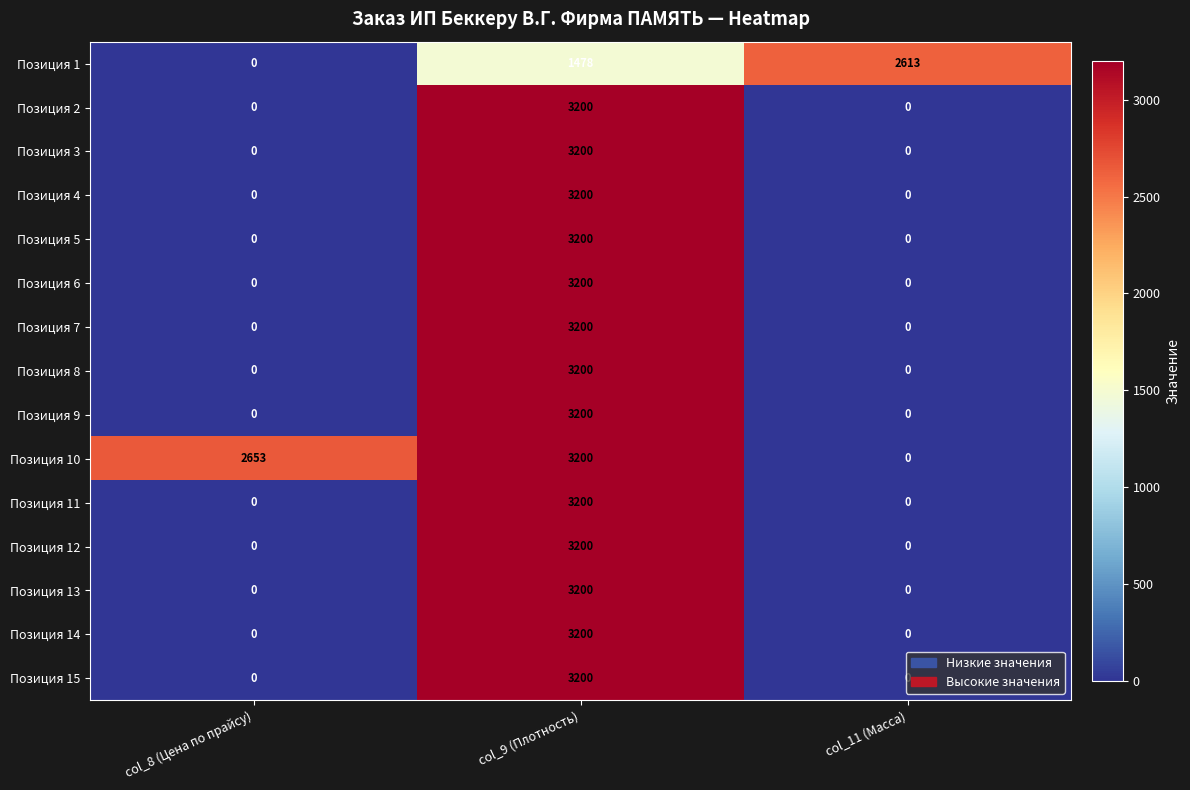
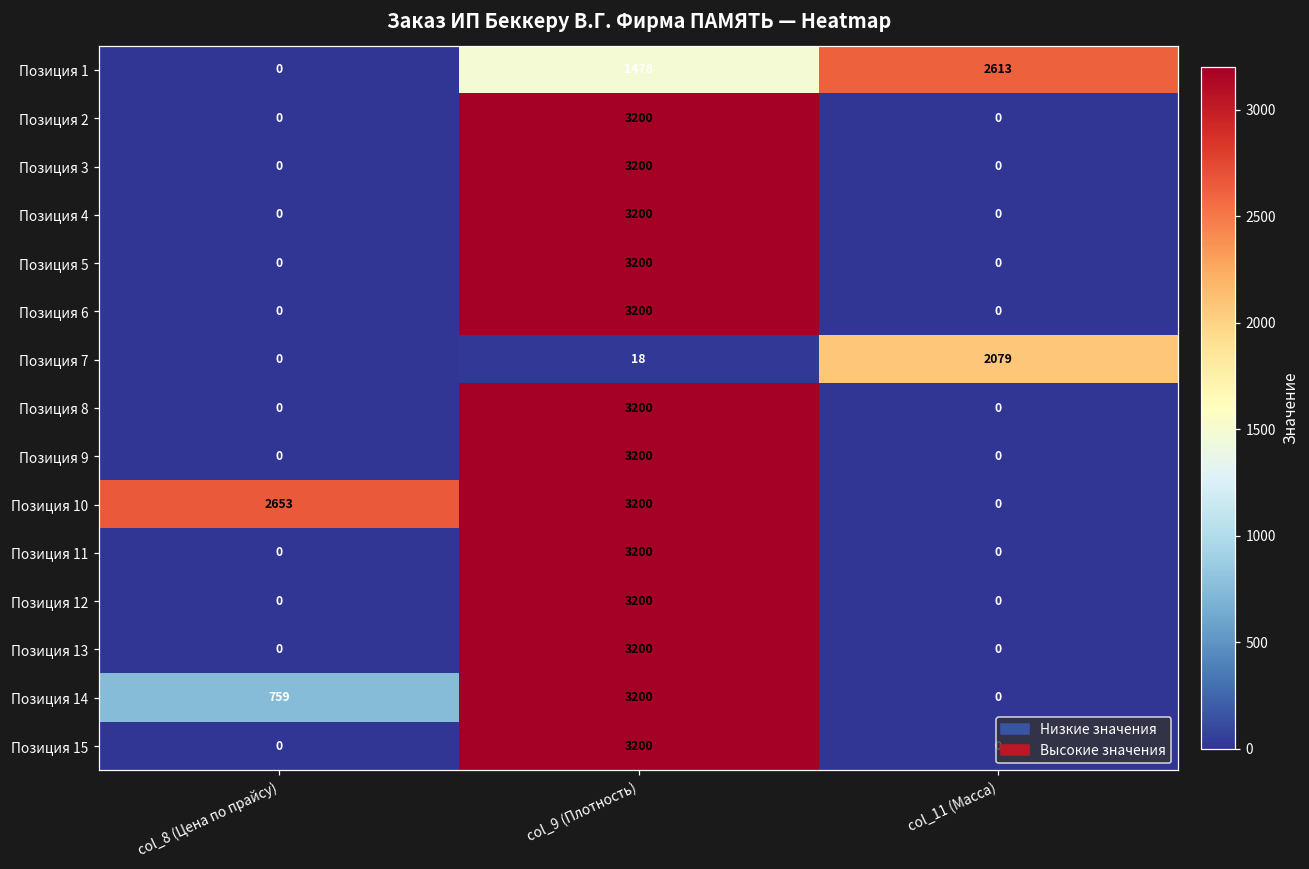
Позиция 7, col_9 (Плотность): 3200 -> 18
Позиция 7, col_11 (Масса): 0 -> 2079
Позиция 14, col_8 (Цена по прайсу): 0 -> 759
